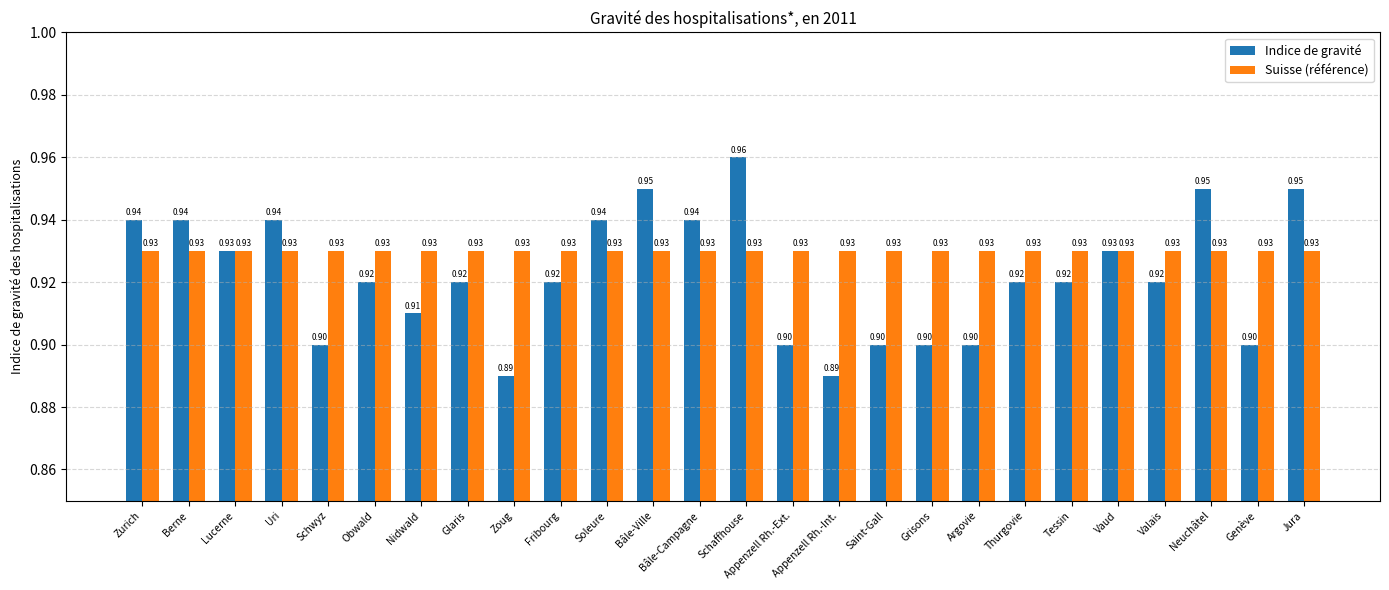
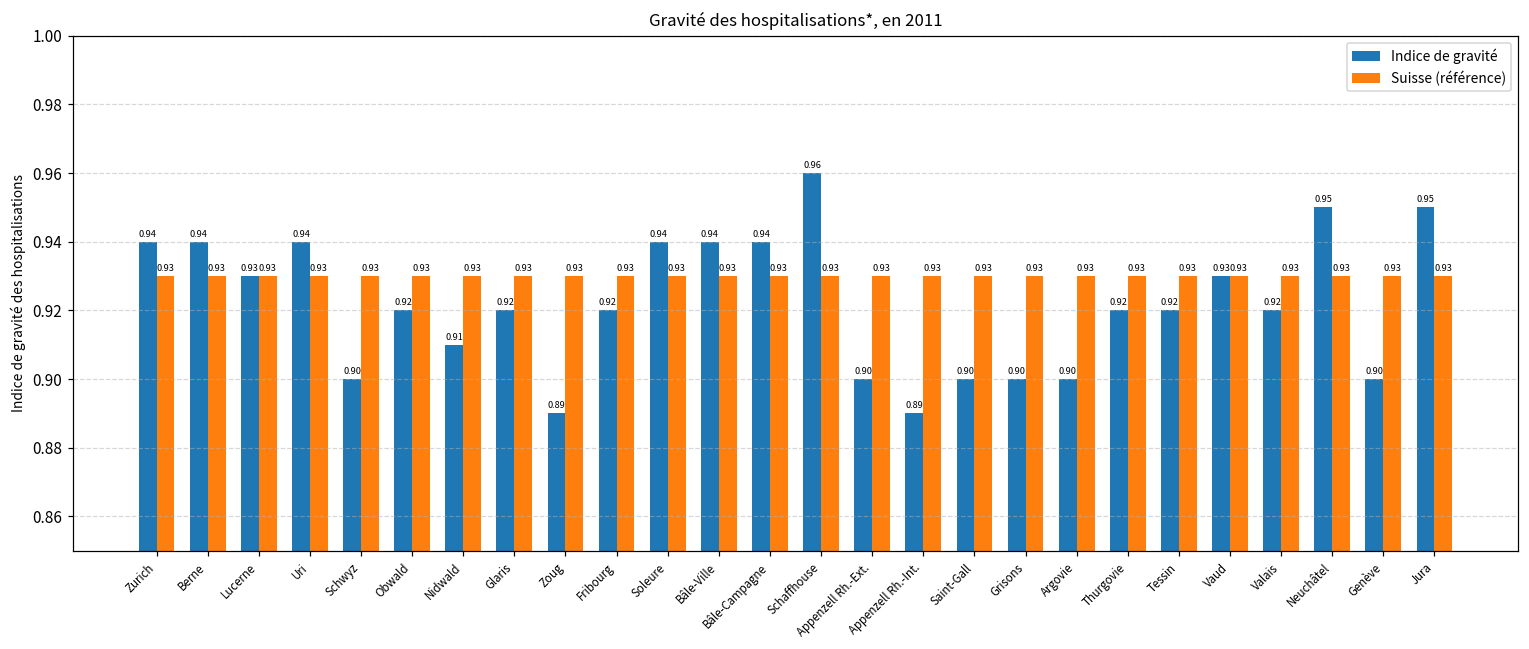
Indice de gravité, Bâle-Ville: 0.95 -> 0.94
